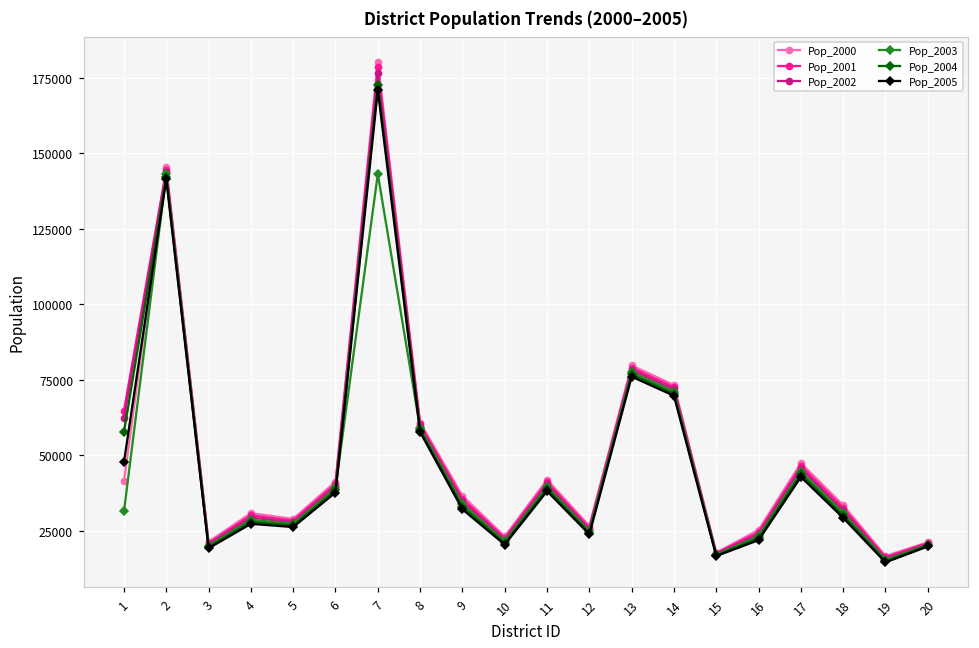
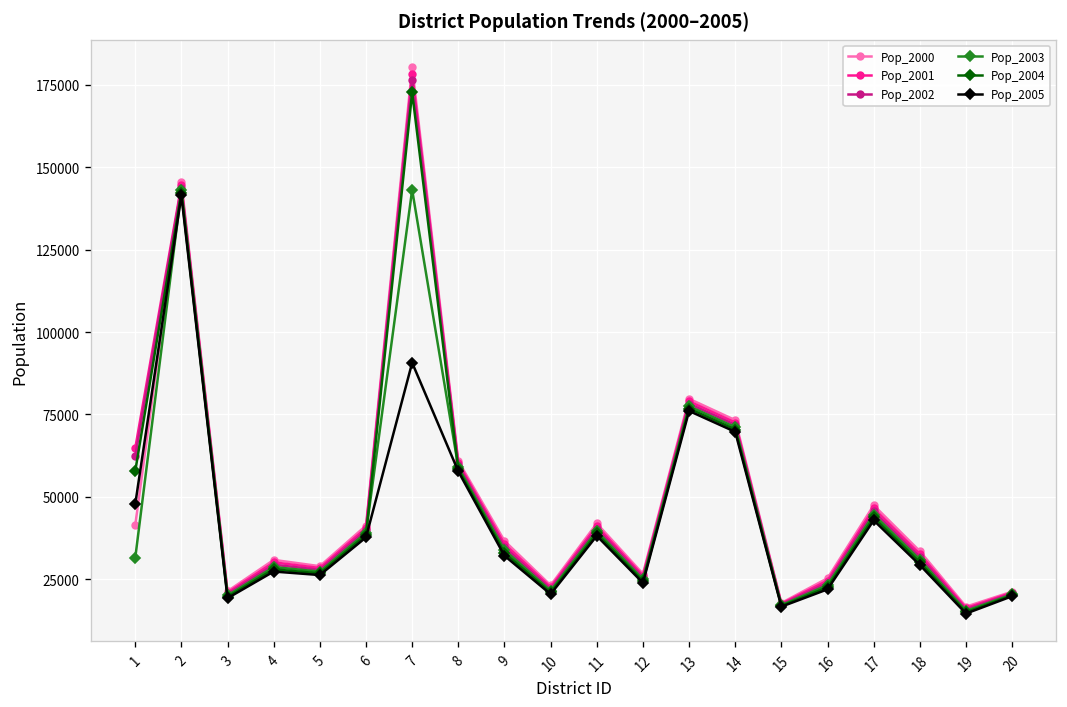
Pop_2005, 7: 171000 -> 91000
